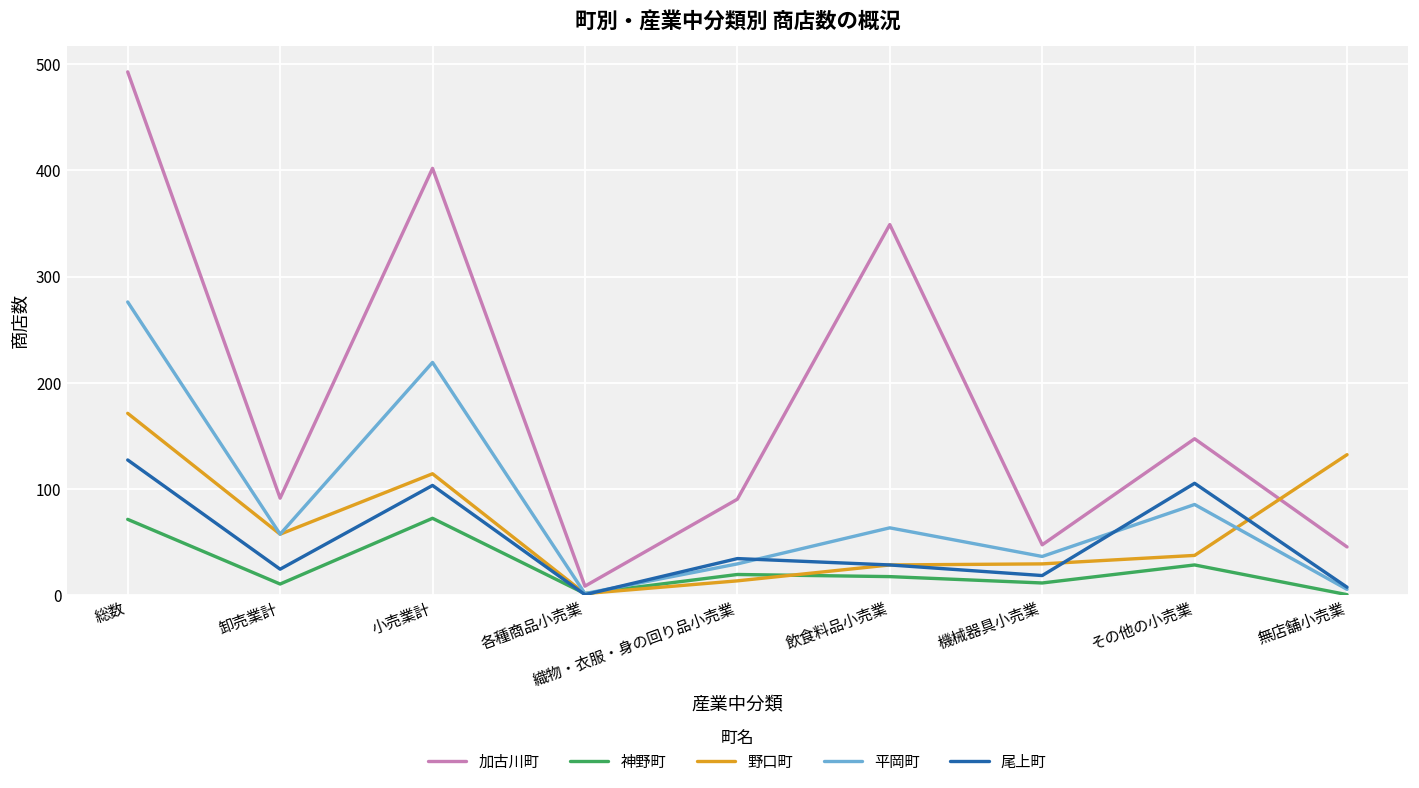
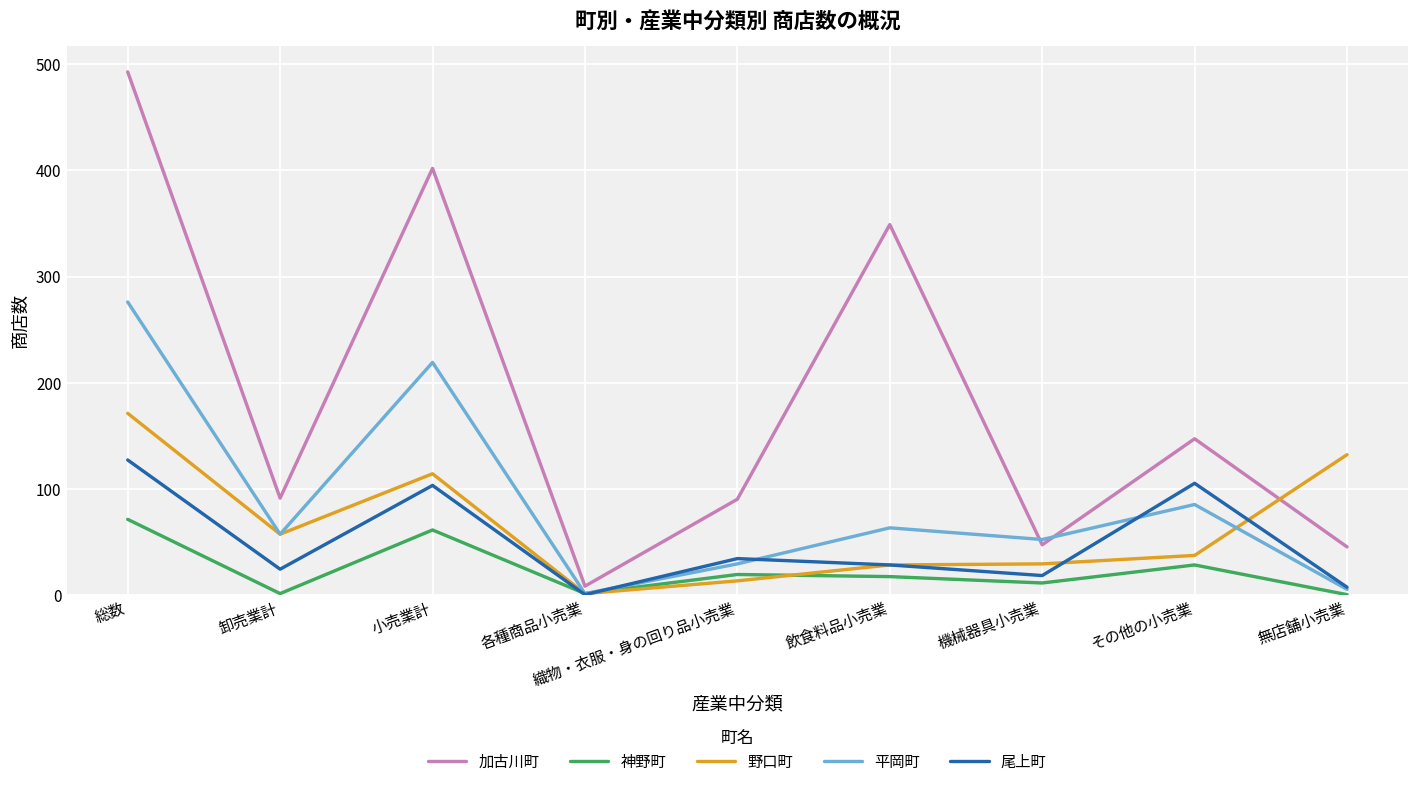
神野町, 卸売業計: 10 -> 0
神野町, 小売業計: 70 -> 60
平岡町, 機械器具小売業: 40 -> 50
